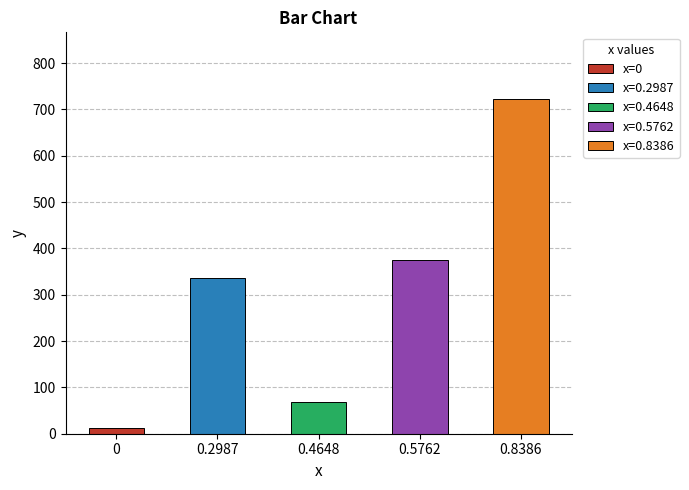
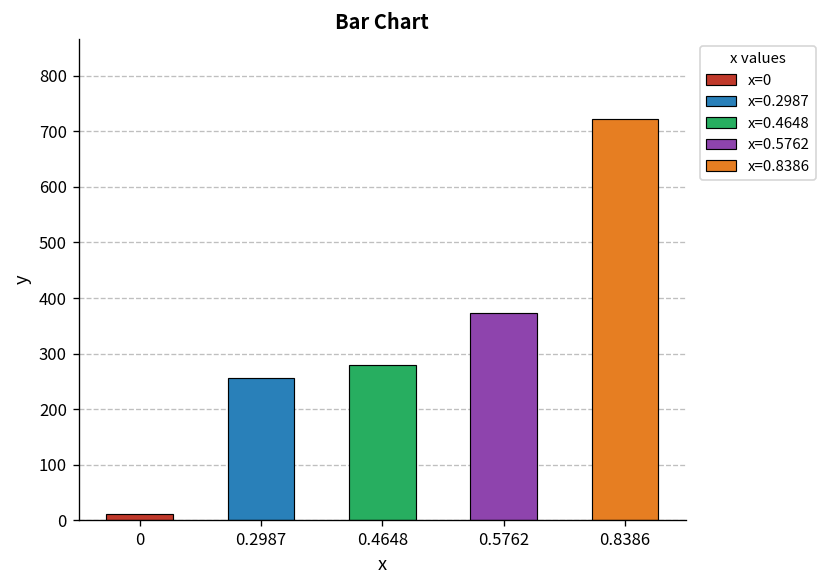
0.2987: 340 -> 260
0.4648: 70 -> 280
